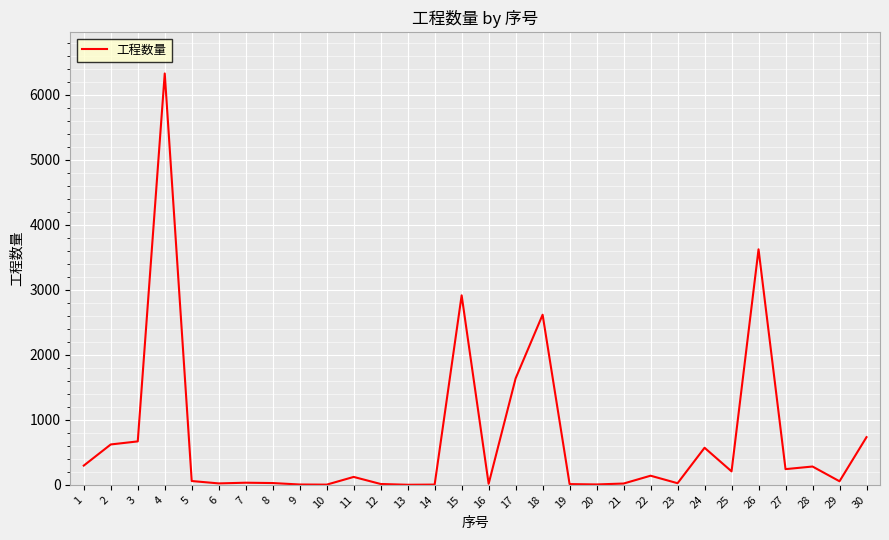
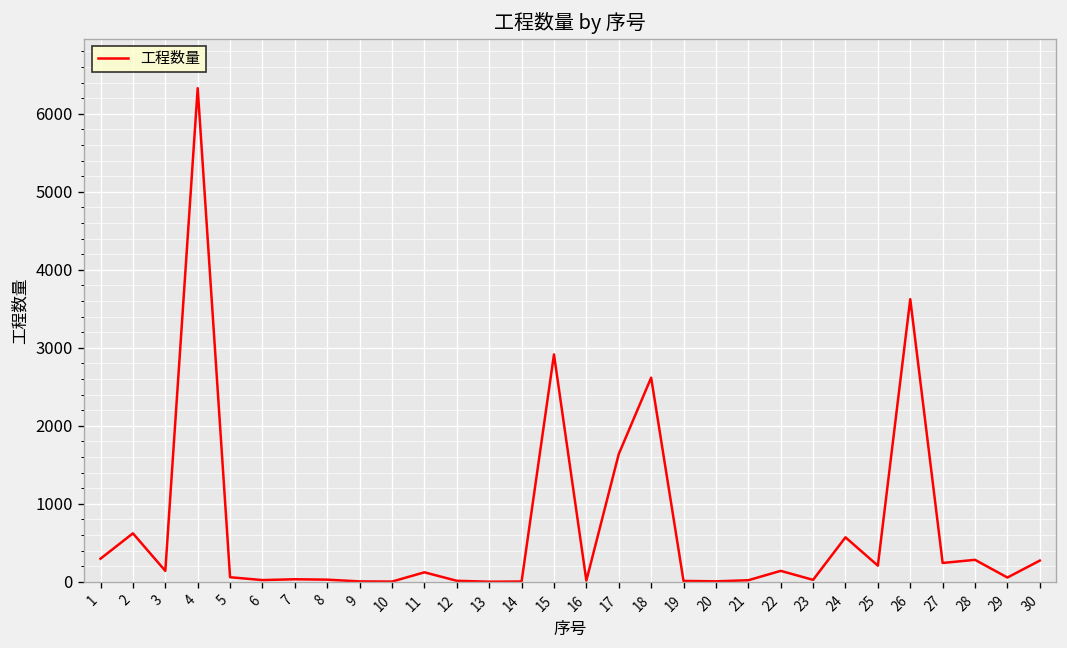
3: 700 -> 100
30: 700 -> 300
